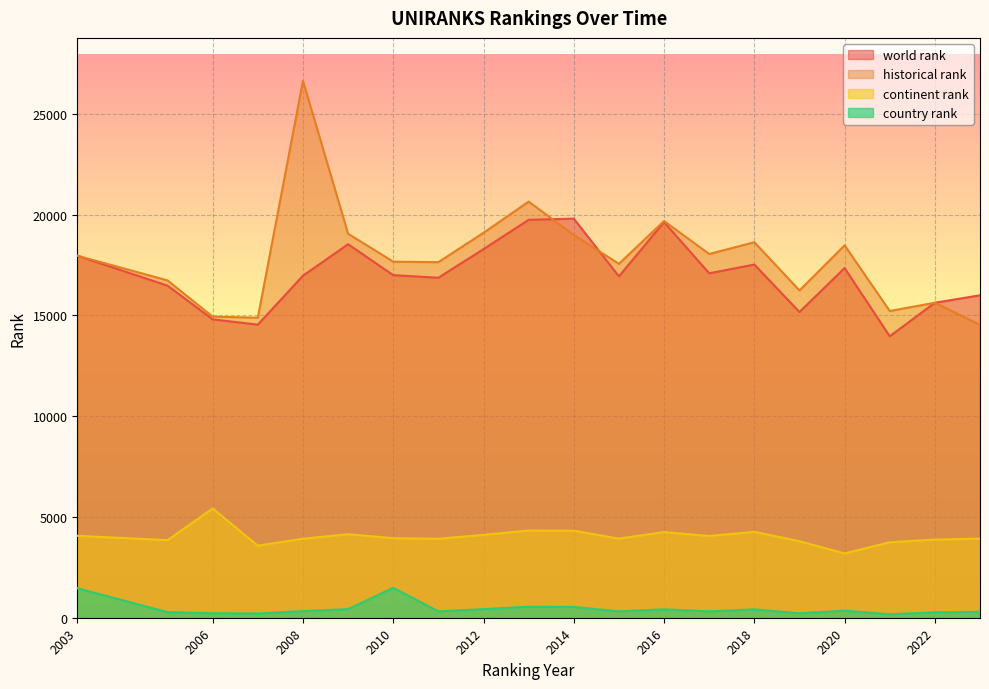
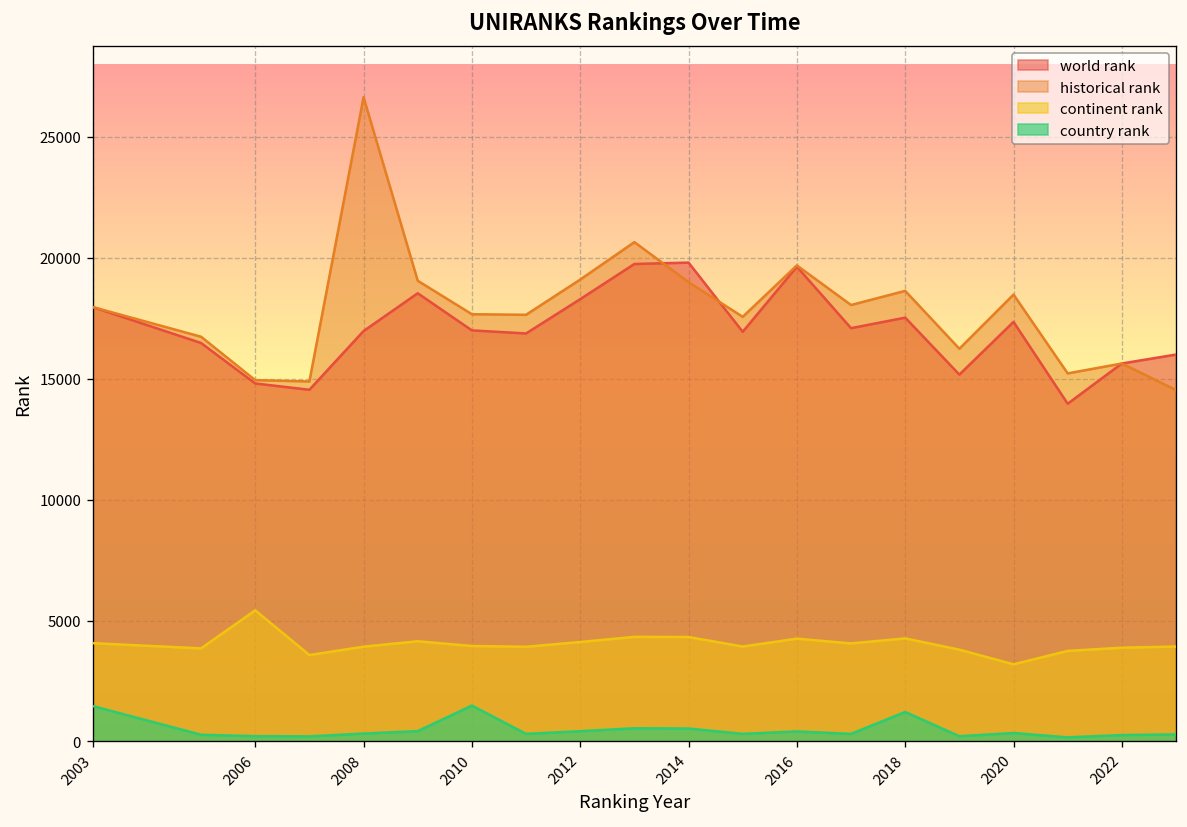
country rank, 2018: 400 -> 1200
